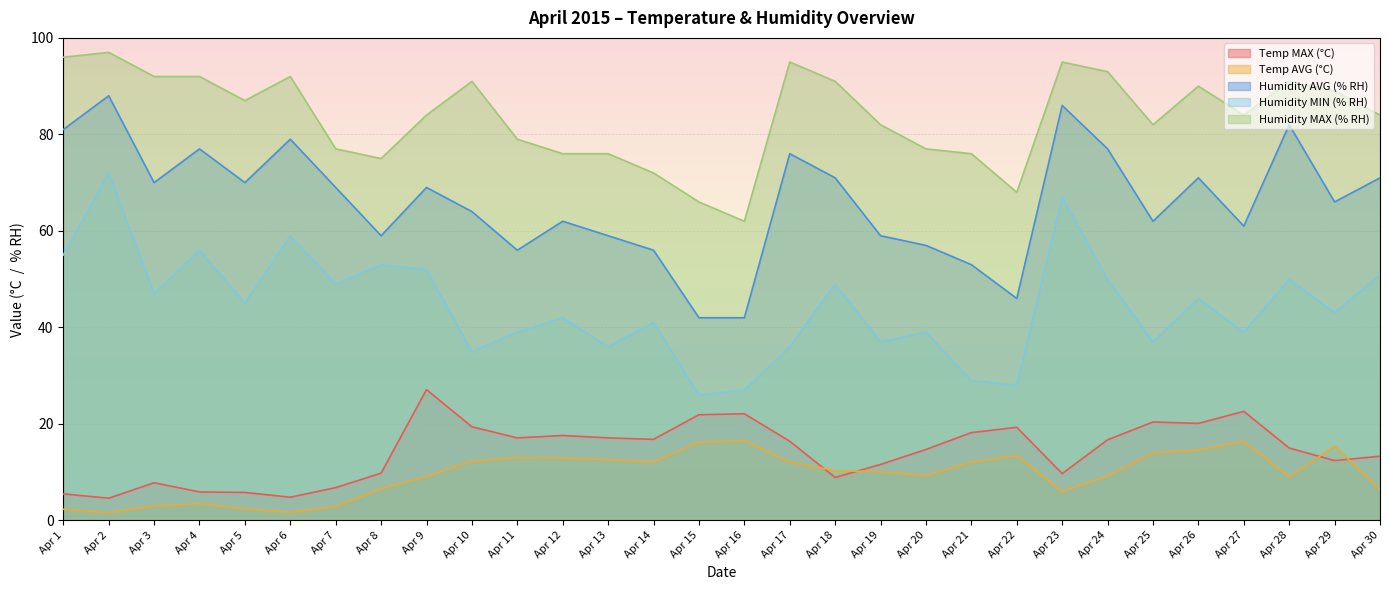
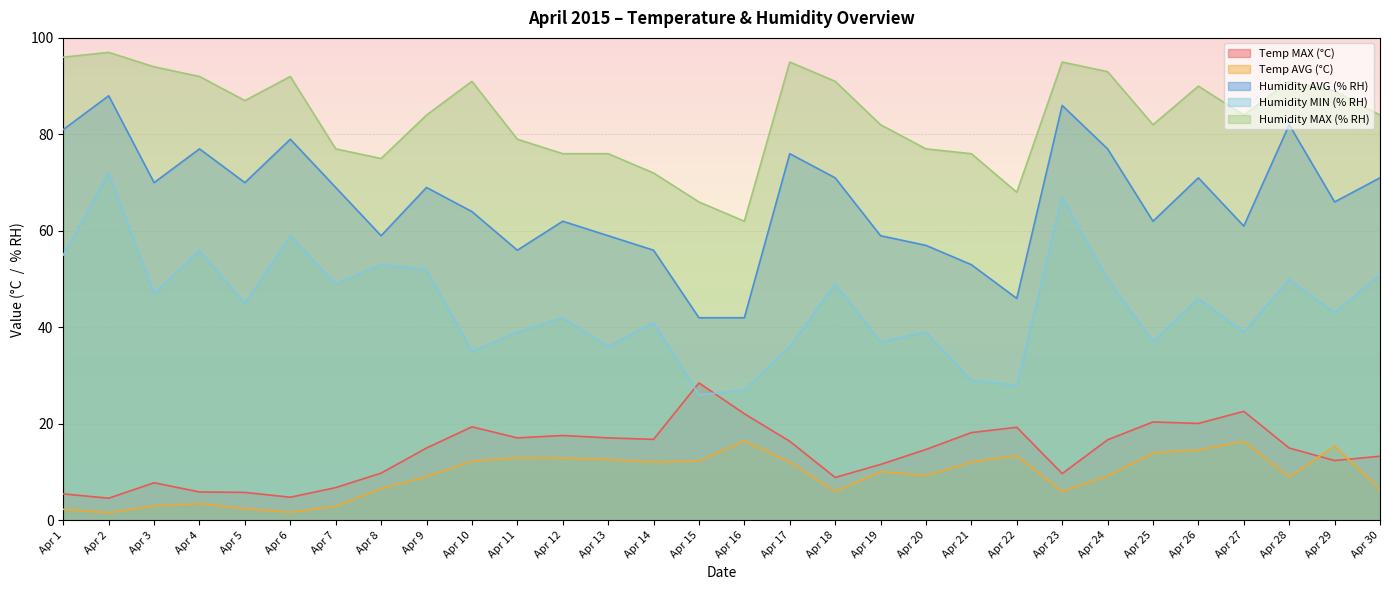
Humidity MAX (% RH), Apr 3: 92 -> 94
Temp MAX (°C), Apr 9: 27 -> 15
Temp MAX (°C), Apr 15: 22 -> 29
Temp AVG (°C), Apr 15: 16 -> 12
Temp AVG (°C), Apr 18: 10 -> 6
